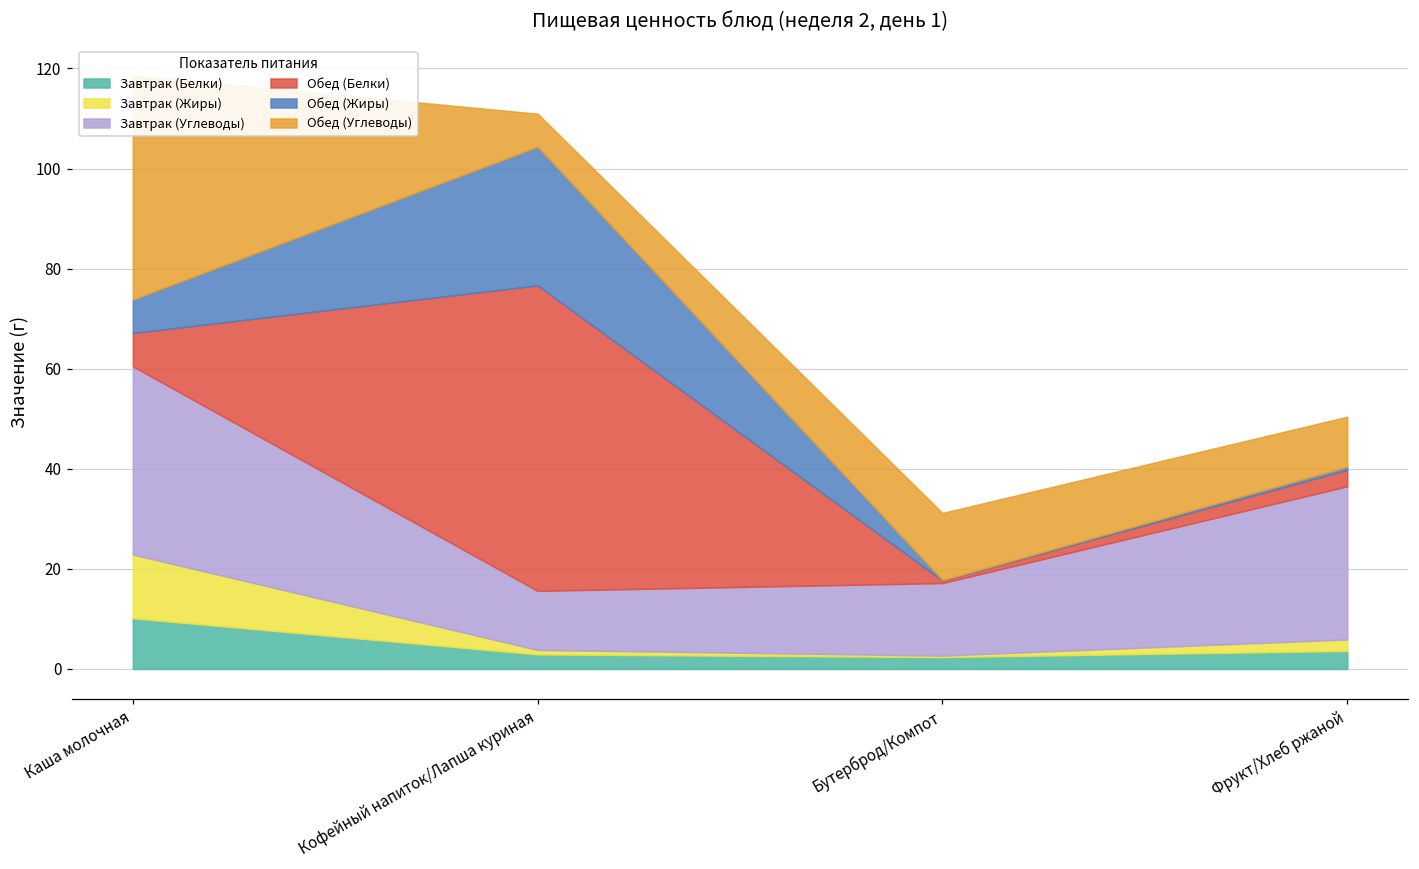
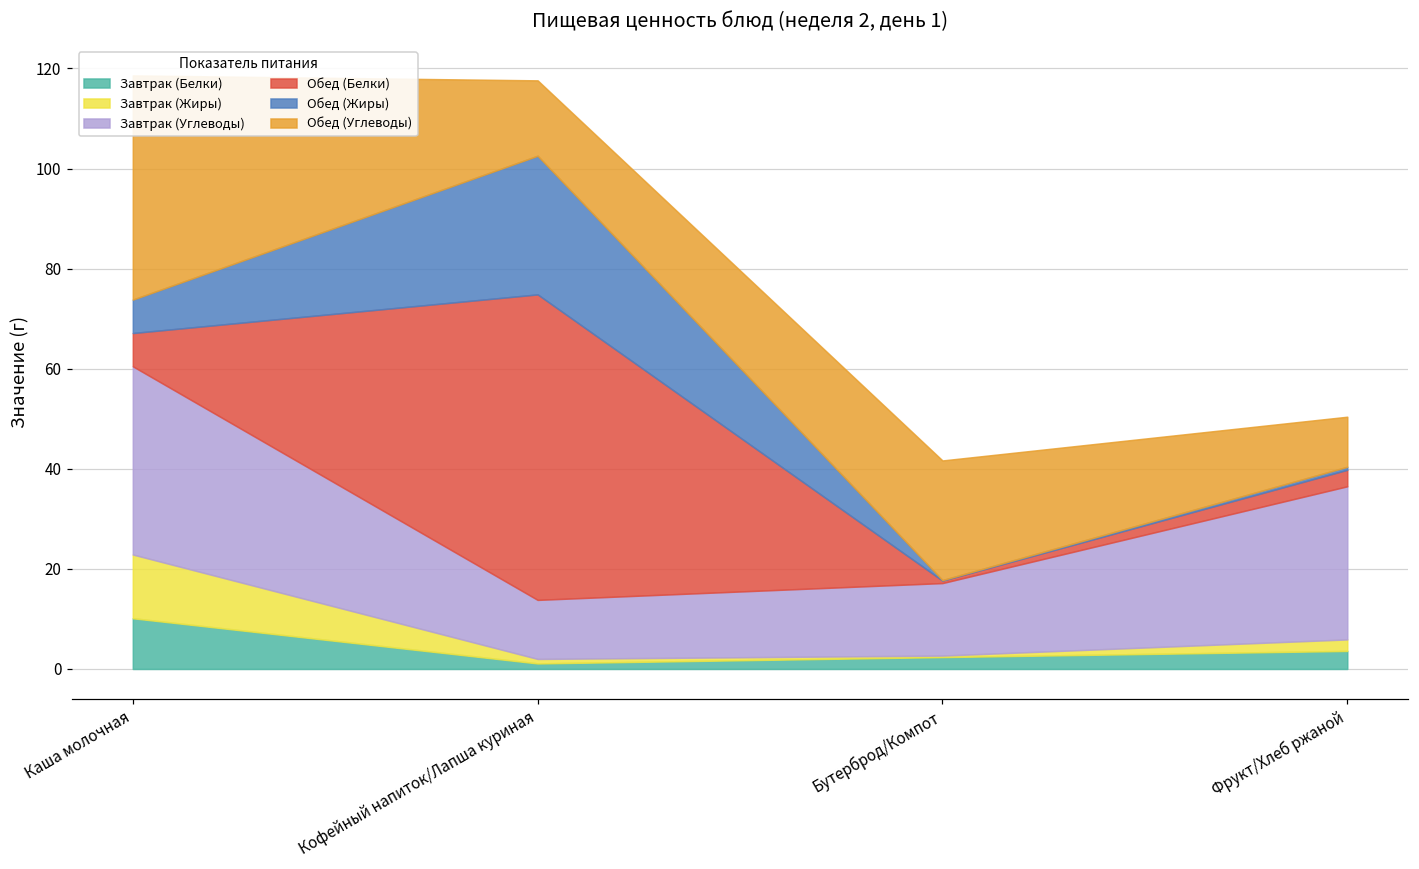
Завтрак (Белки), Кофейный напиток/Лапша куриная: 3 -> 1
Обед (Углеводы), Кофейный напиток/Лапша куриная: 7 -> 15
Обед (Углеводы), Бутерброд/Компот: 13 -> 24
